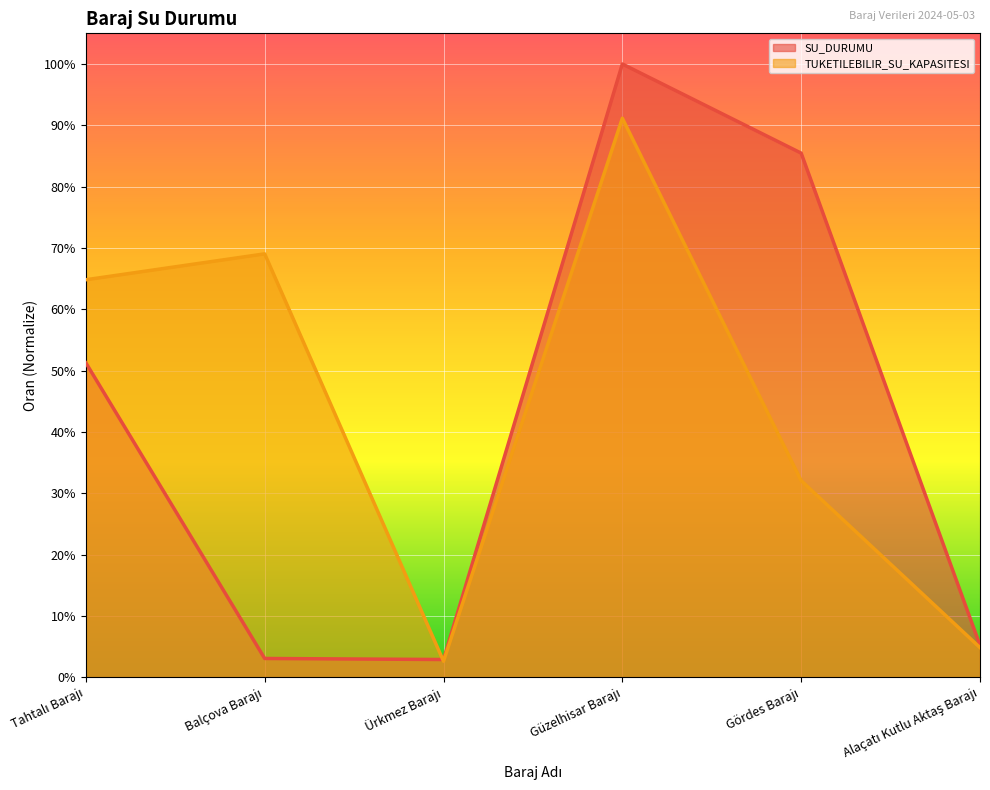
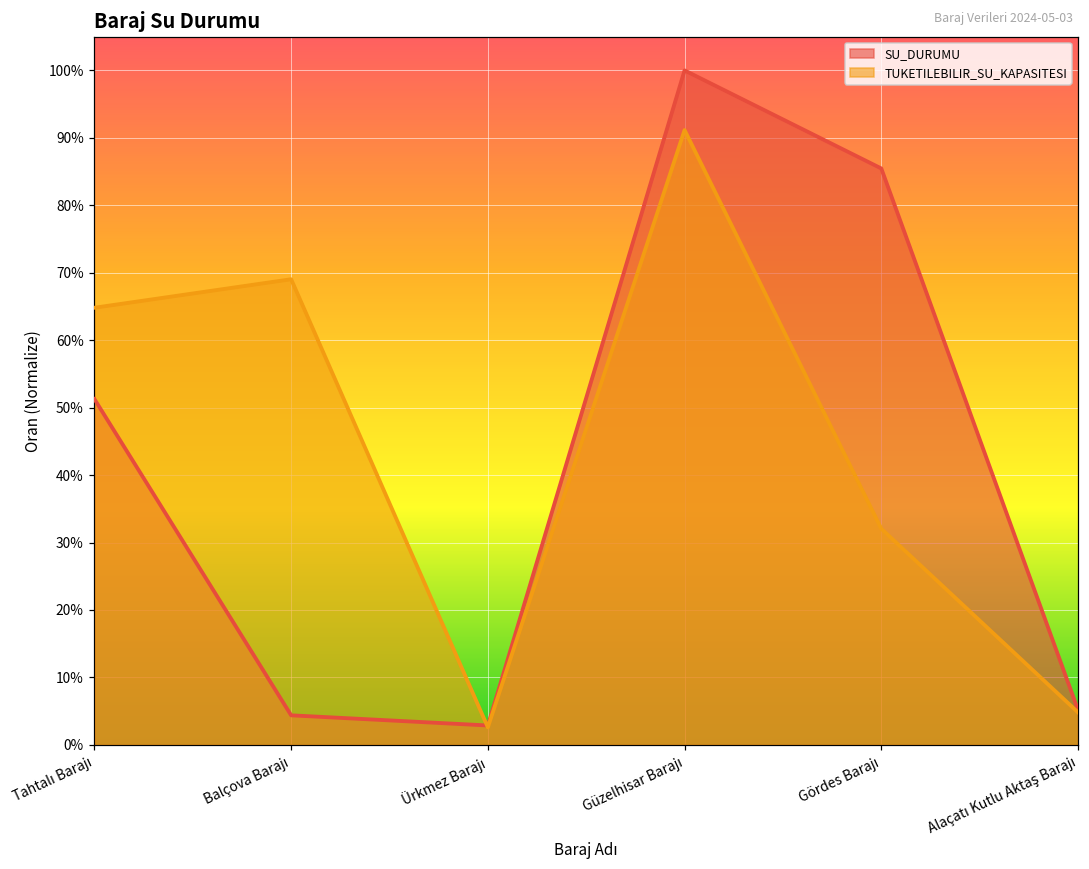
SU_DURUMU, Balçova Barajı: 3% -> 4%
